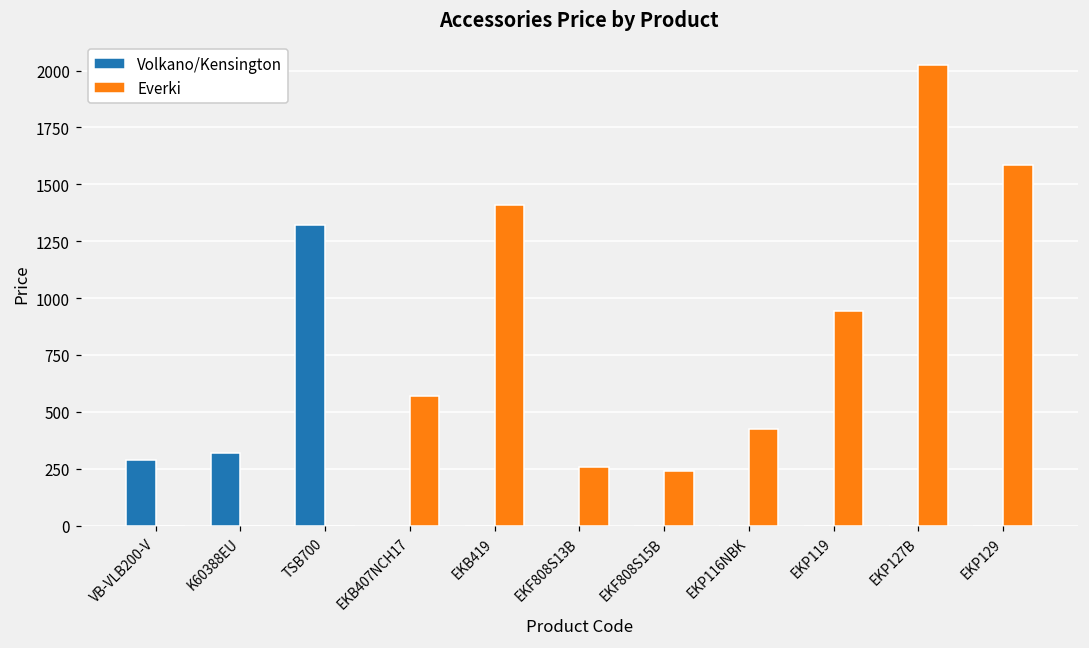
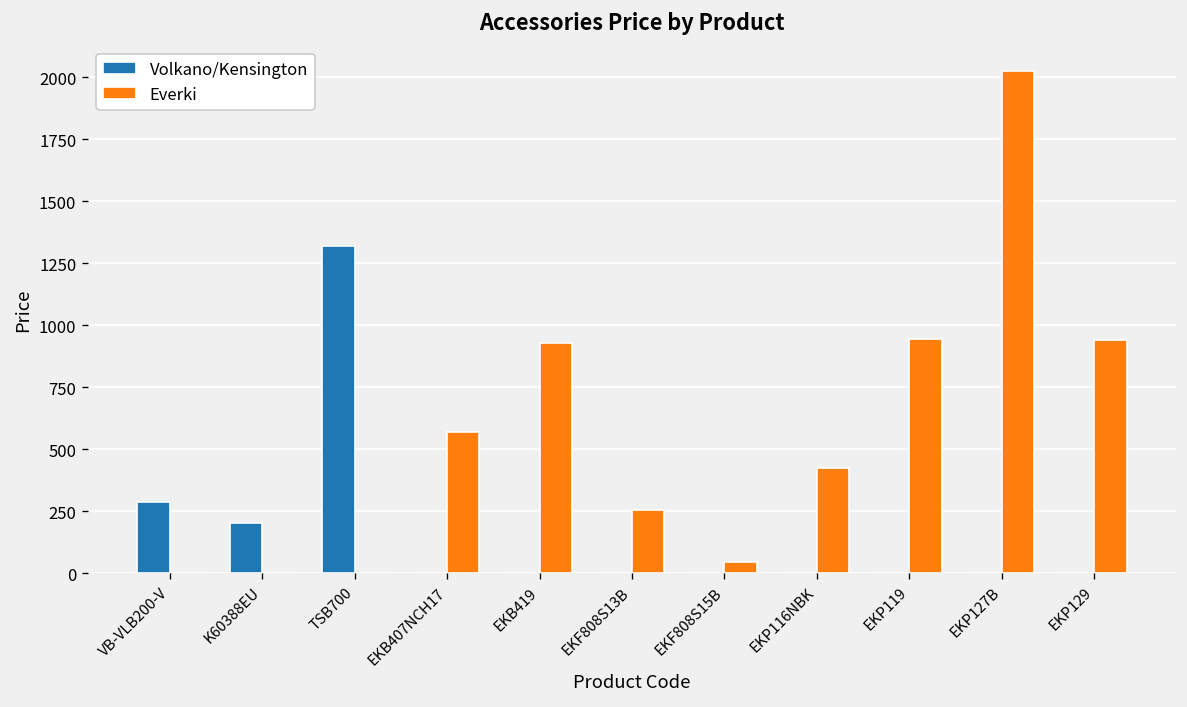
Volkano/Kensington, K60388EU: 320 -> 200
Everki, EKB419: 1410 -> 930
Everki, EKF808S15B: 240 -> 50
Everki, EKP129: 1580 -> 940
